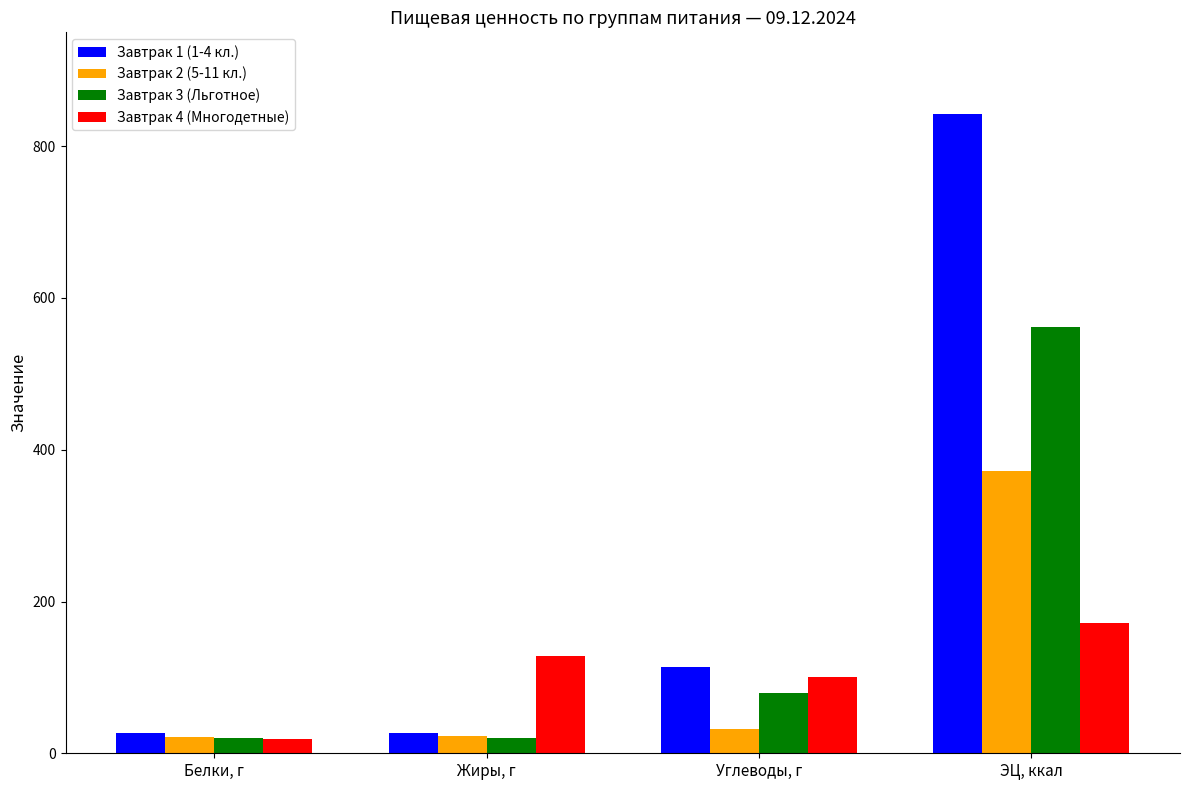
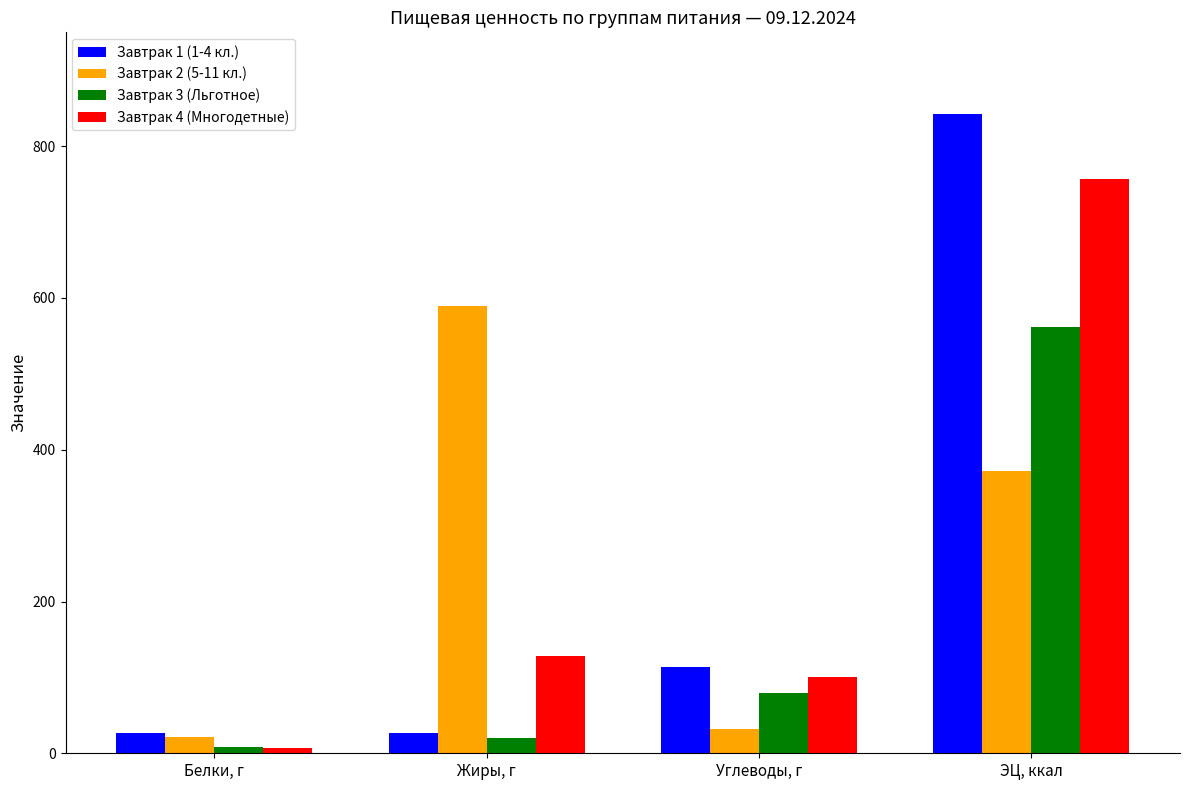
Завтрак 3 (Льготное), Белки, г: 20 -> 10
Завтрак 4 (Многодетные), Белки, г: 20 -> 10
Завтрак 2 (5-11 кл.), Жиры, г: 20 -> 590
Завтрак 4 (Многодетные), ЭЦ, ккал: 170 -> 760
